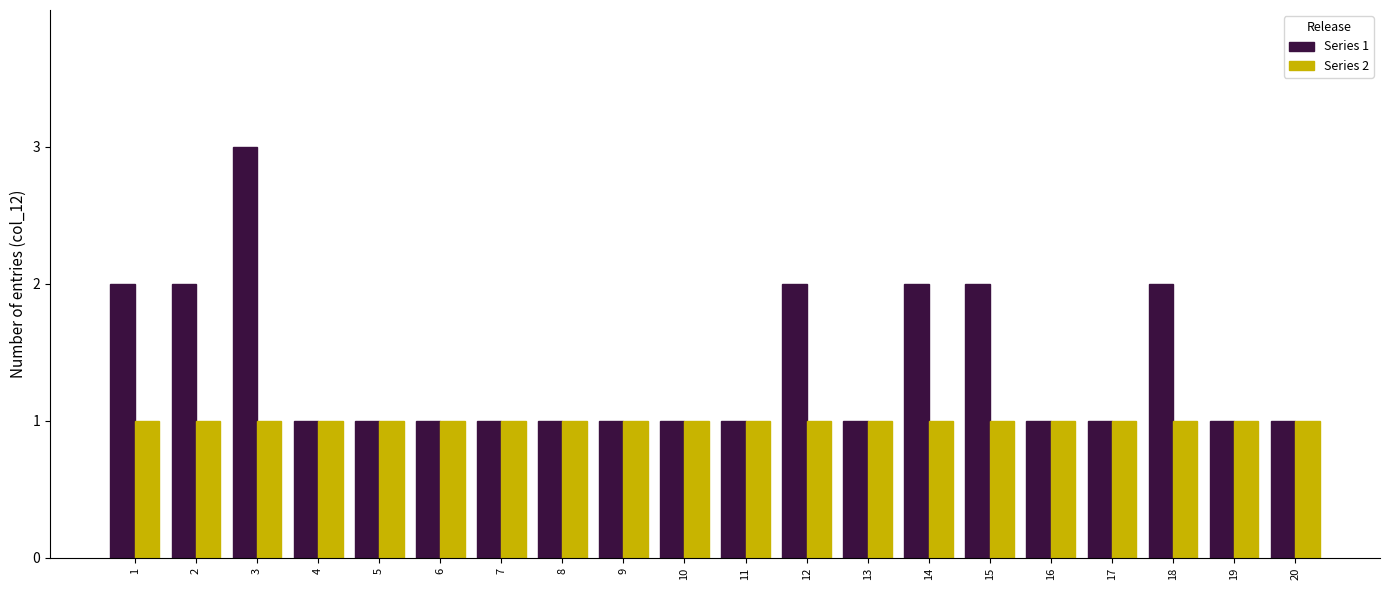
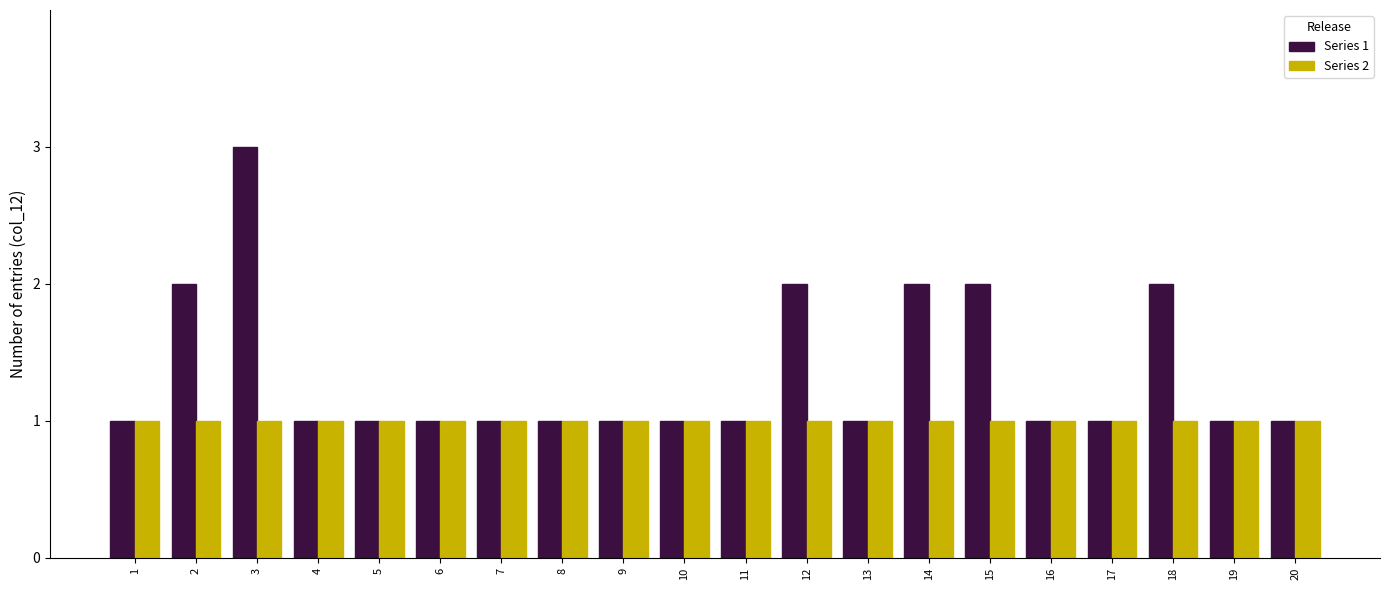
Series 1, 1: 2 -> 1
